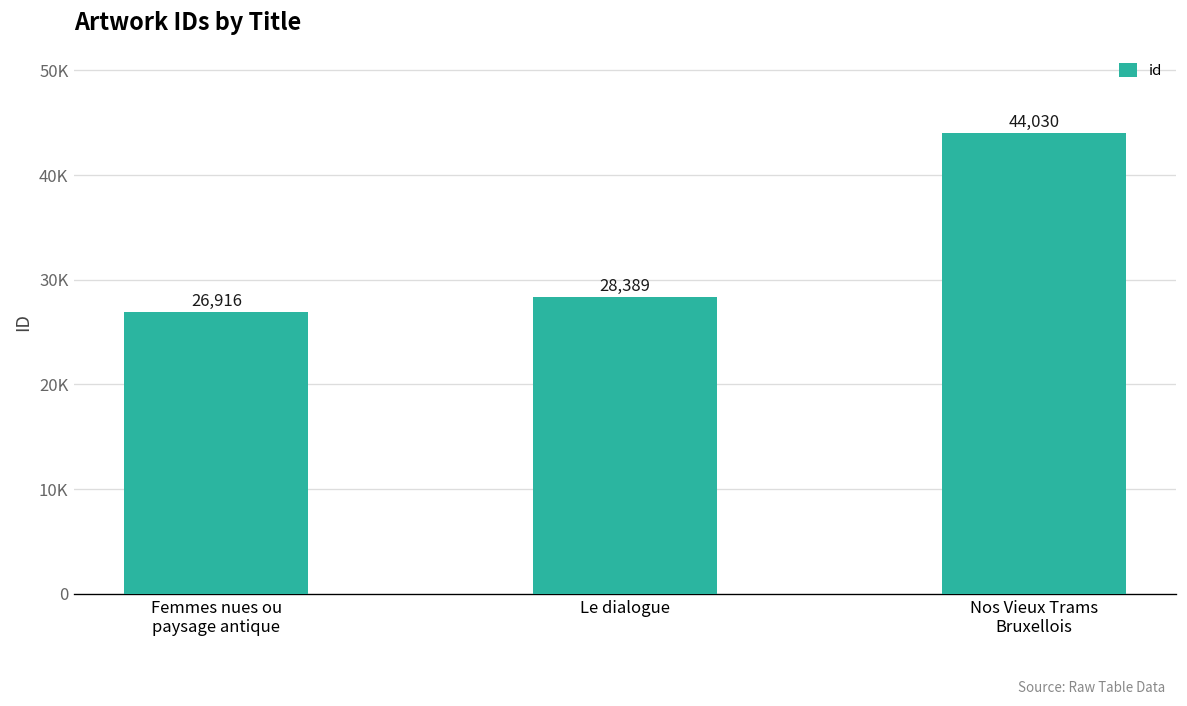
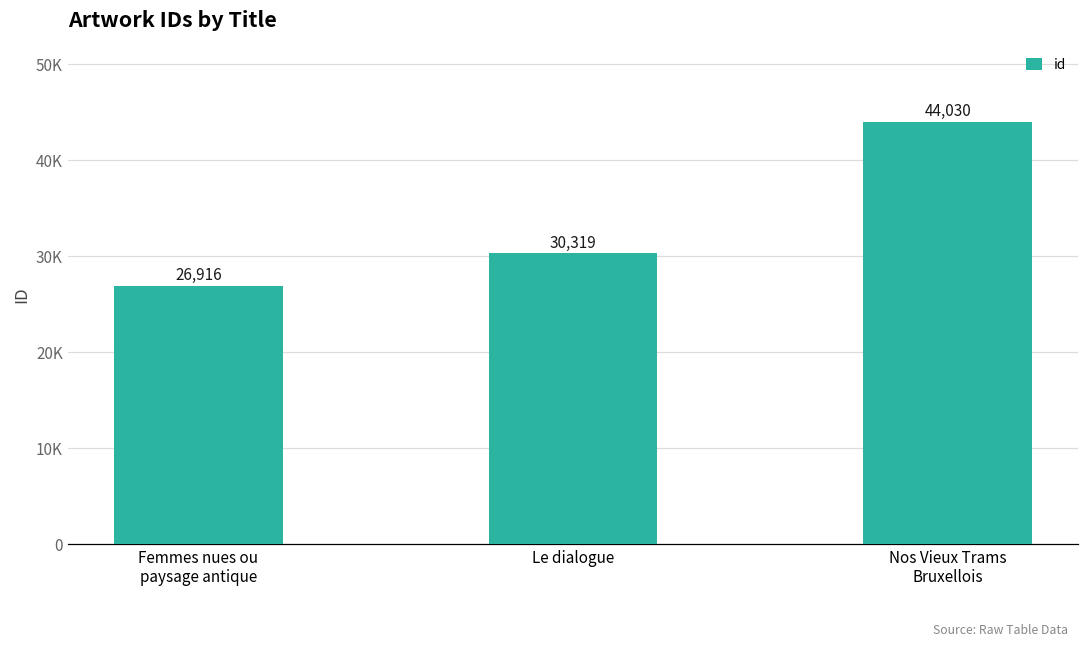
Le dialogue: 28,389 -> 30,319
